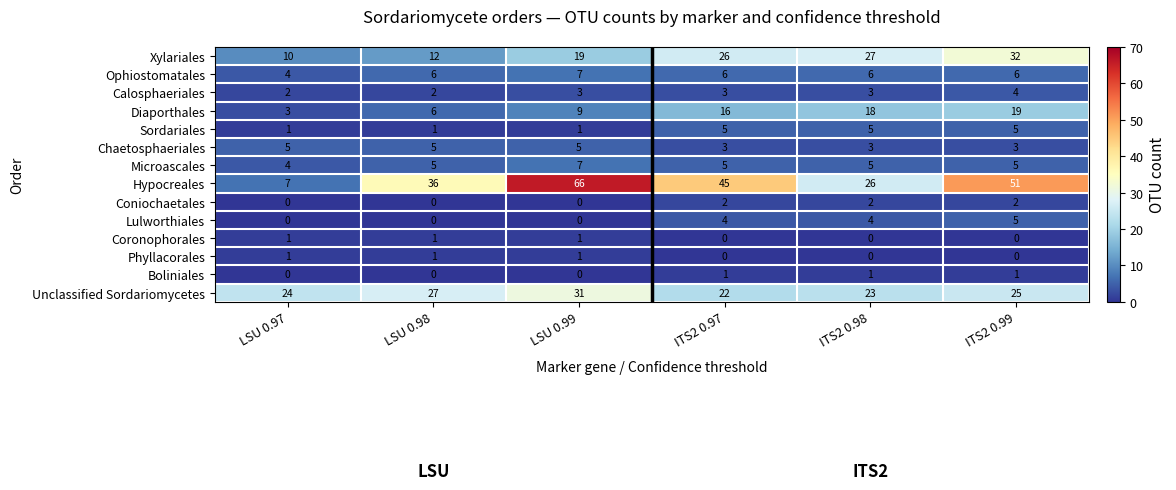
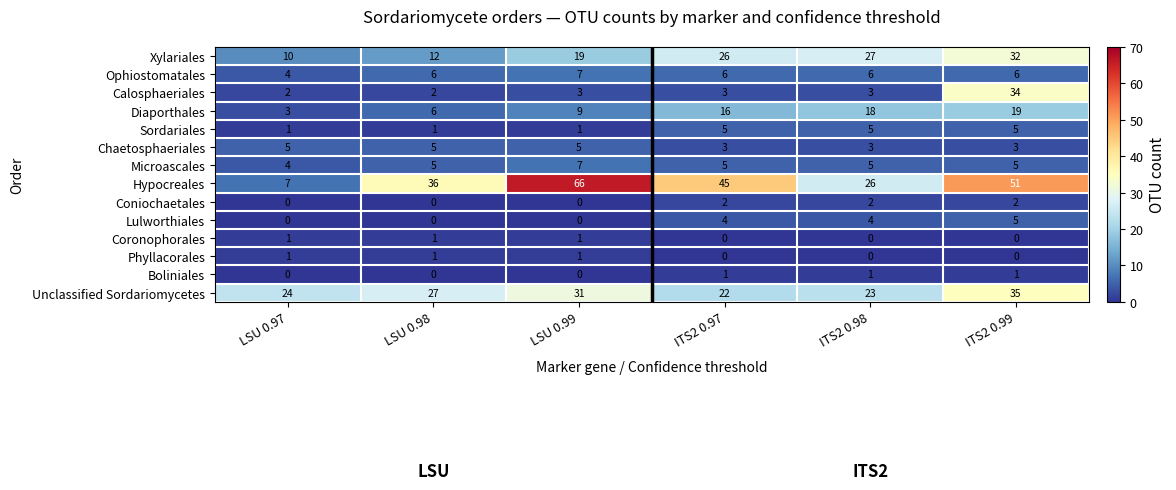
Calosphaeriales, ITS2 0.99: 4 -> 34
Unclassified Sordariomycetes, ITS2 0.99: 25 -> 35
